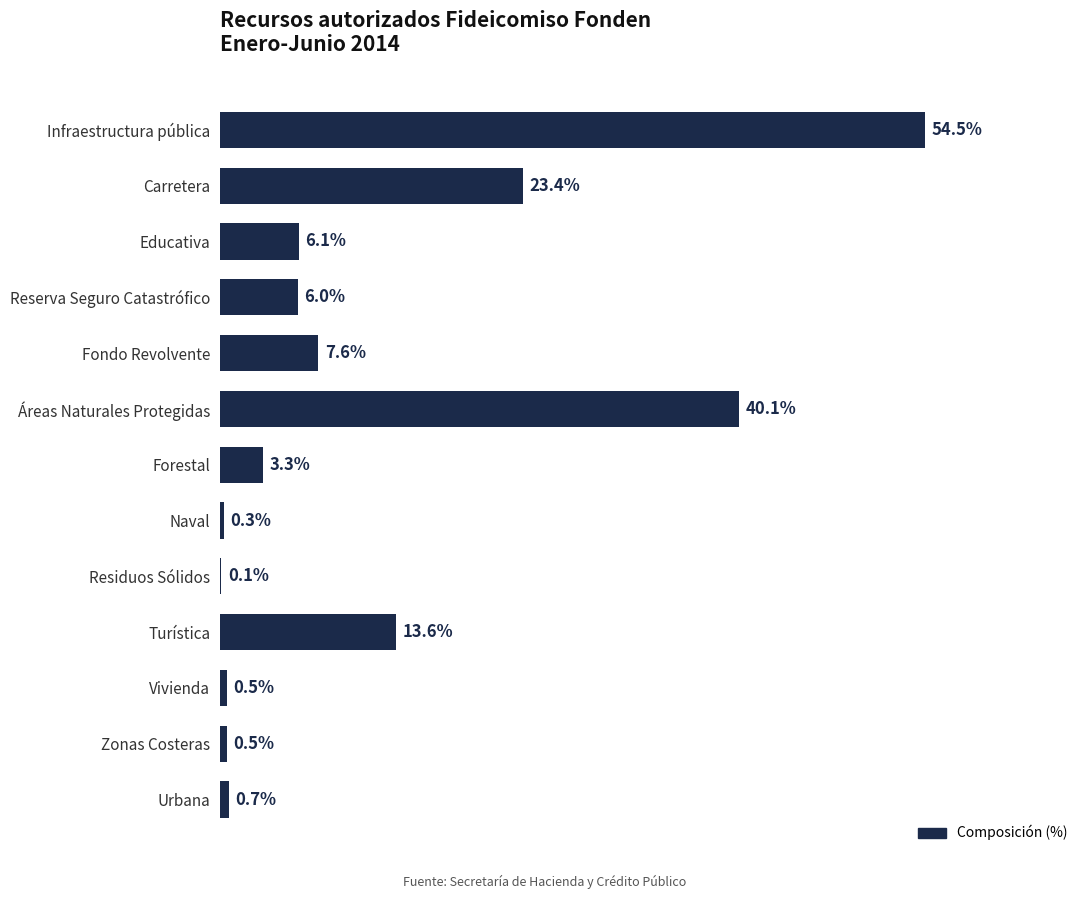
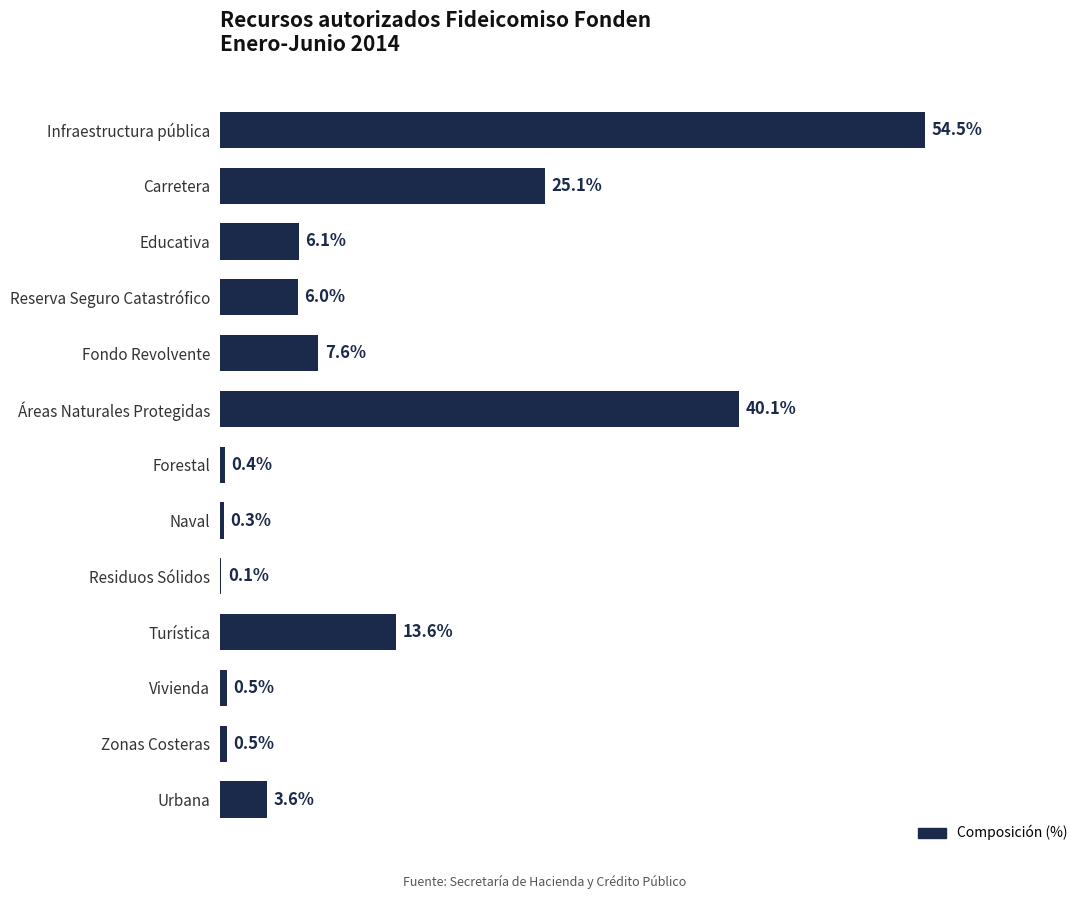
Carretera: 23.4% -> 25.1%
Forestal: 3.3% -> 0.4%
Urbana: 0.7% -> 3.6%
